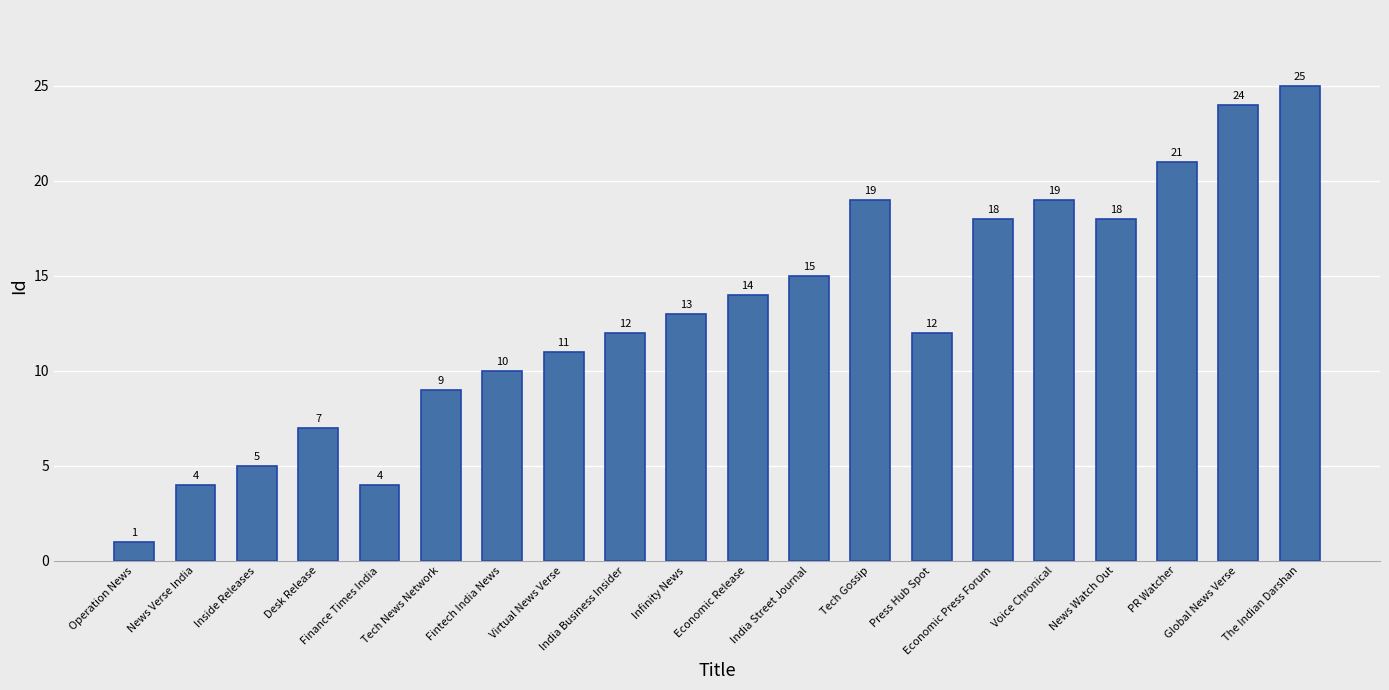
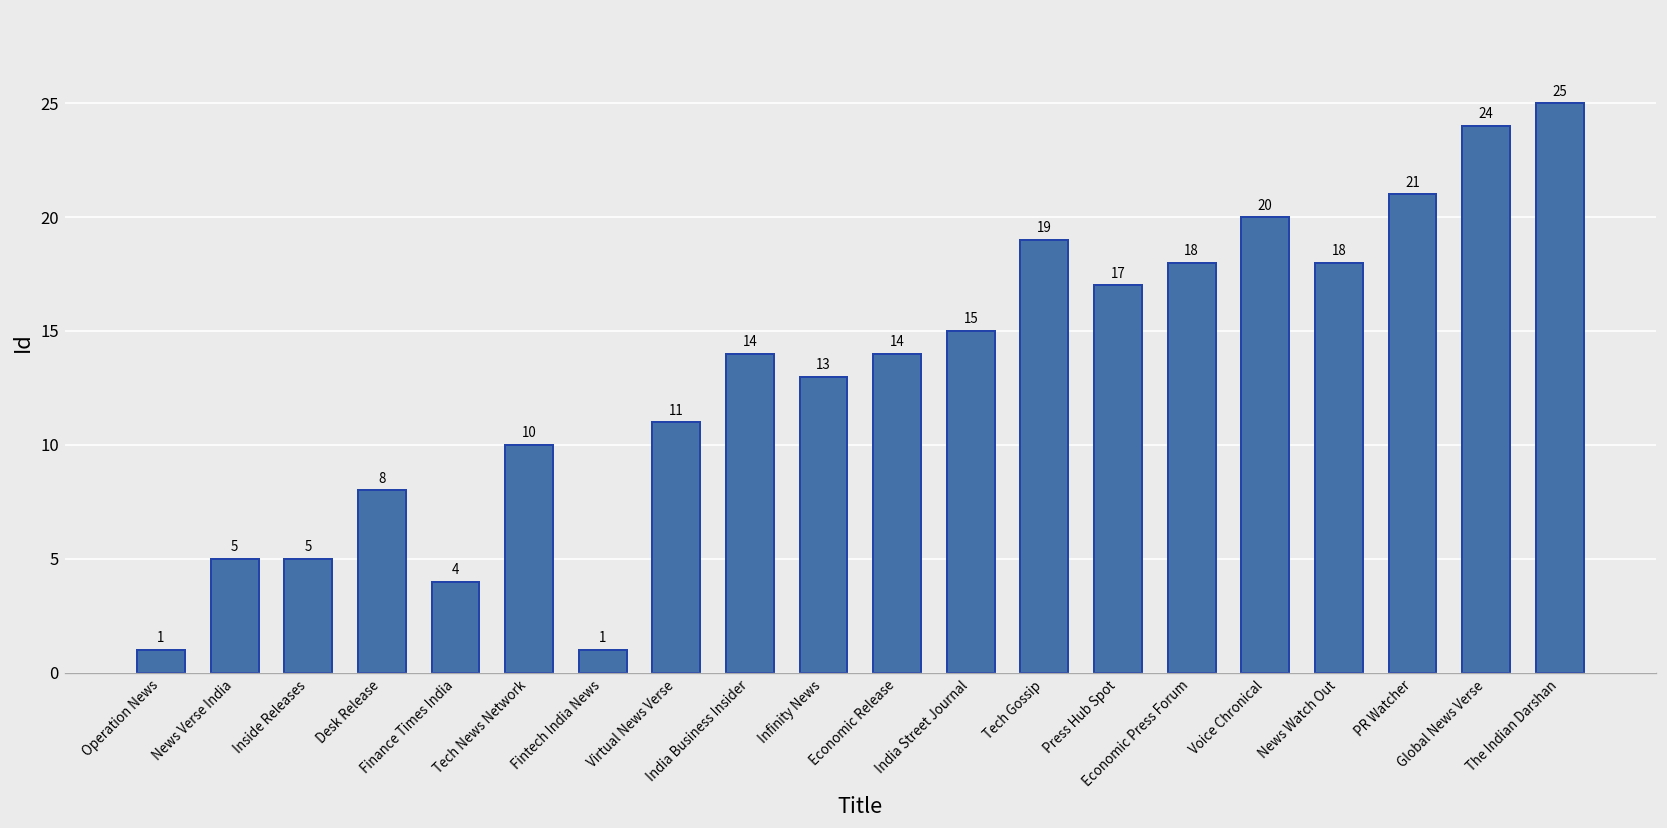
News Verse India: 4 -> 5
Desk Release: 7 -> 8
Tech News Network: 9 -> 10
Fintech India News: 10 -> 1
India Business Insider: 12 -> 14
Press Hub Spot: 12 -> 17
Voice Chronical: 19 -> 20
